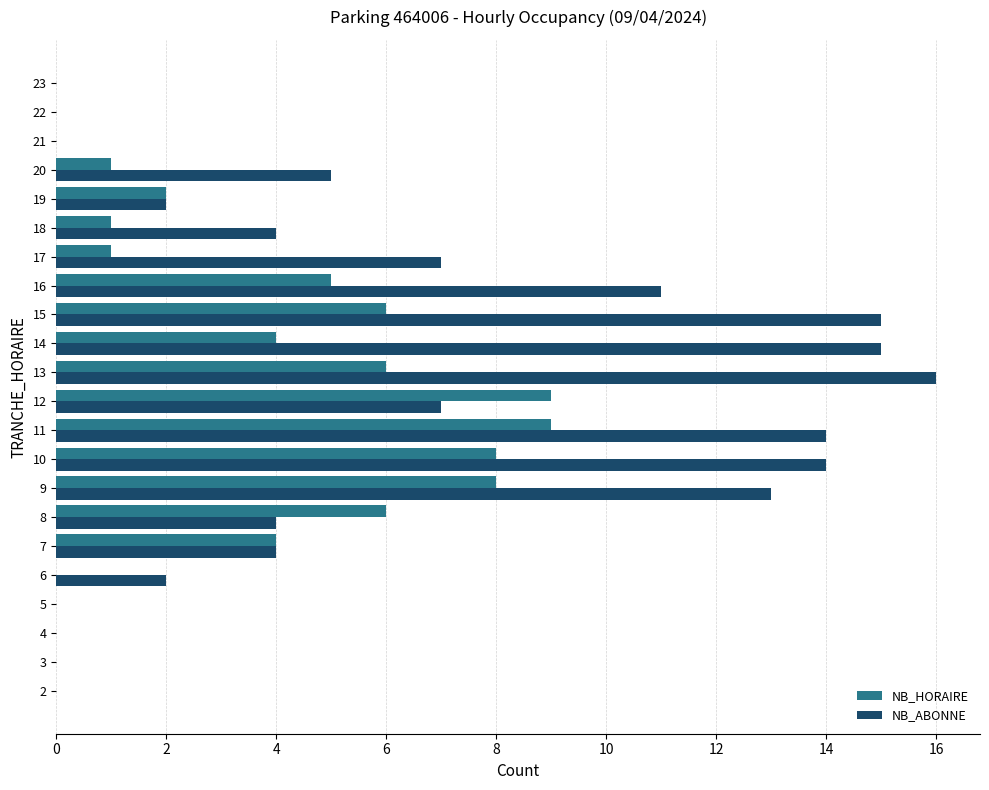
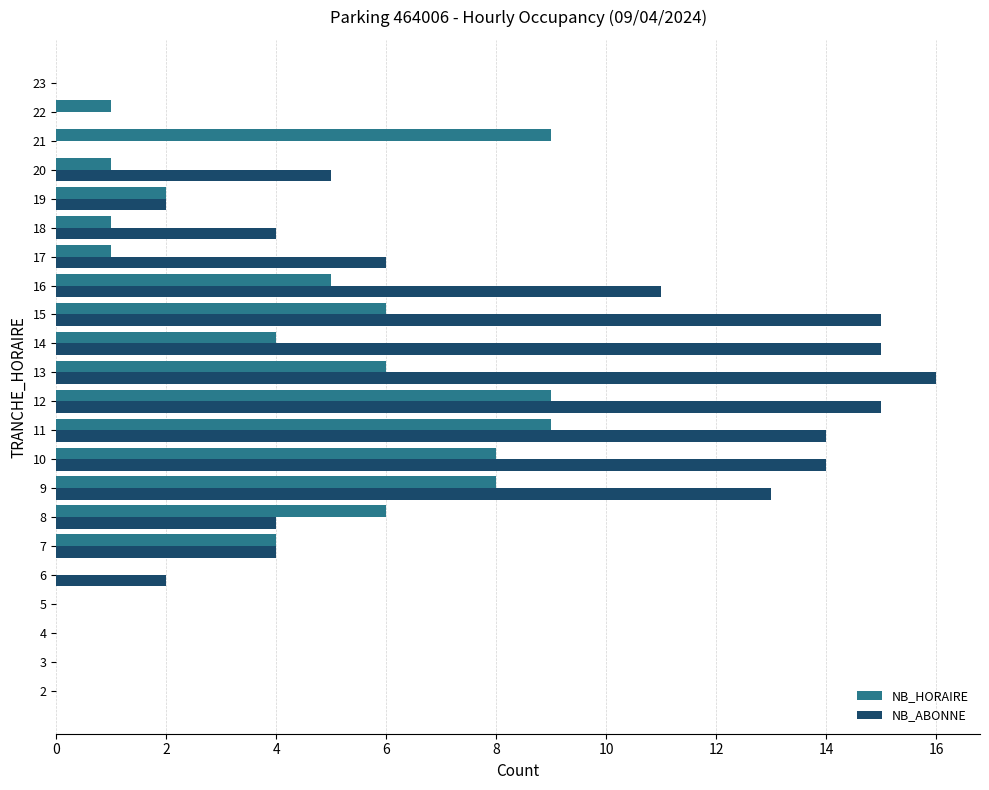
NB_HORAIRE, 22: 0 -> 1
NB_HORAIRE, 21: 0 -> 9
NB_ABONNE, 17: 7 -> 6
NB_ABONNE, 12: 7 -> 15
